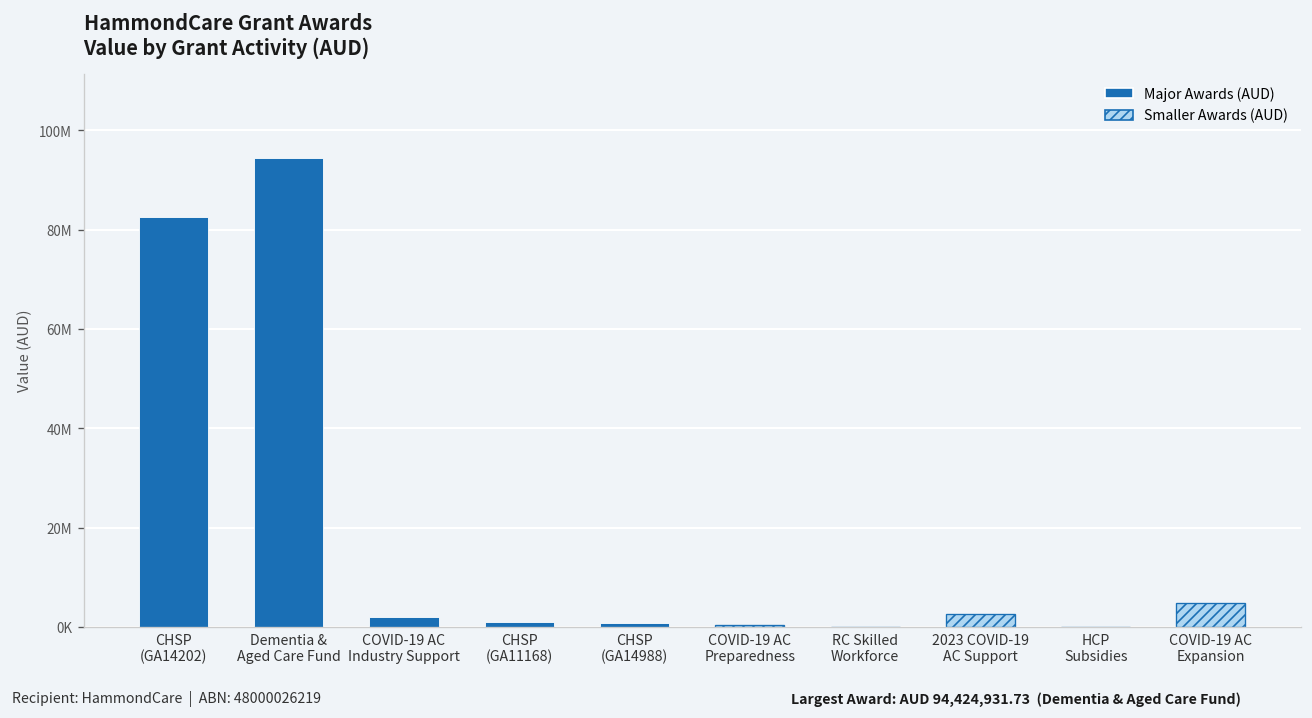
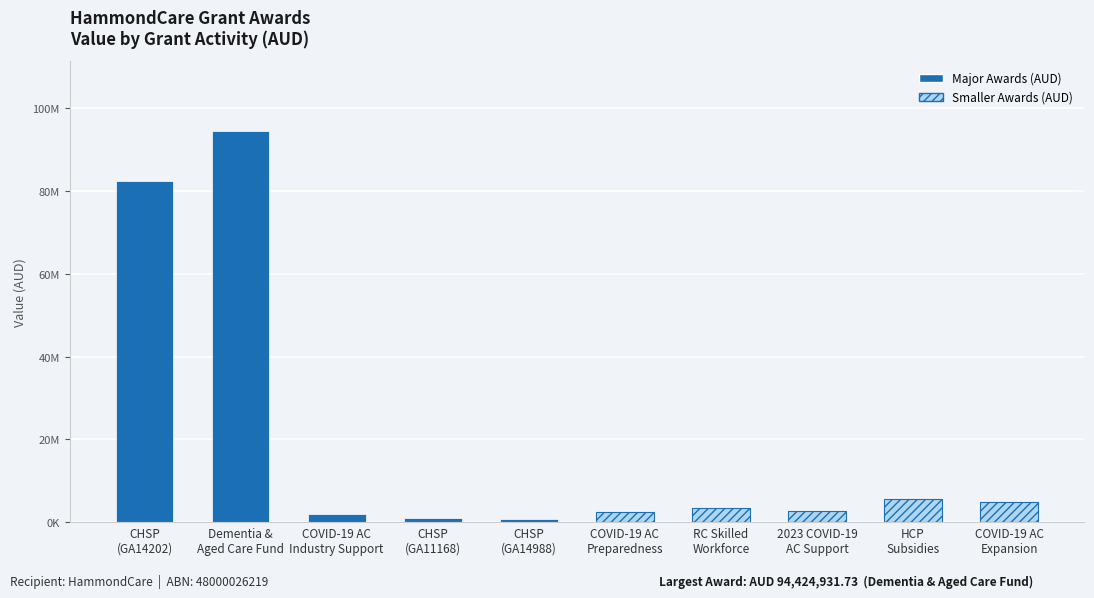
Smaller Awards (AUD), COVID-19 AC Preparedness: 0 -> 2000000
Smaller Awards (AUD), RC Skilled Workforce: 0 -> 3000000
Smaller Awards (AUD), HCP Subsidies: 0 -> 6000000
